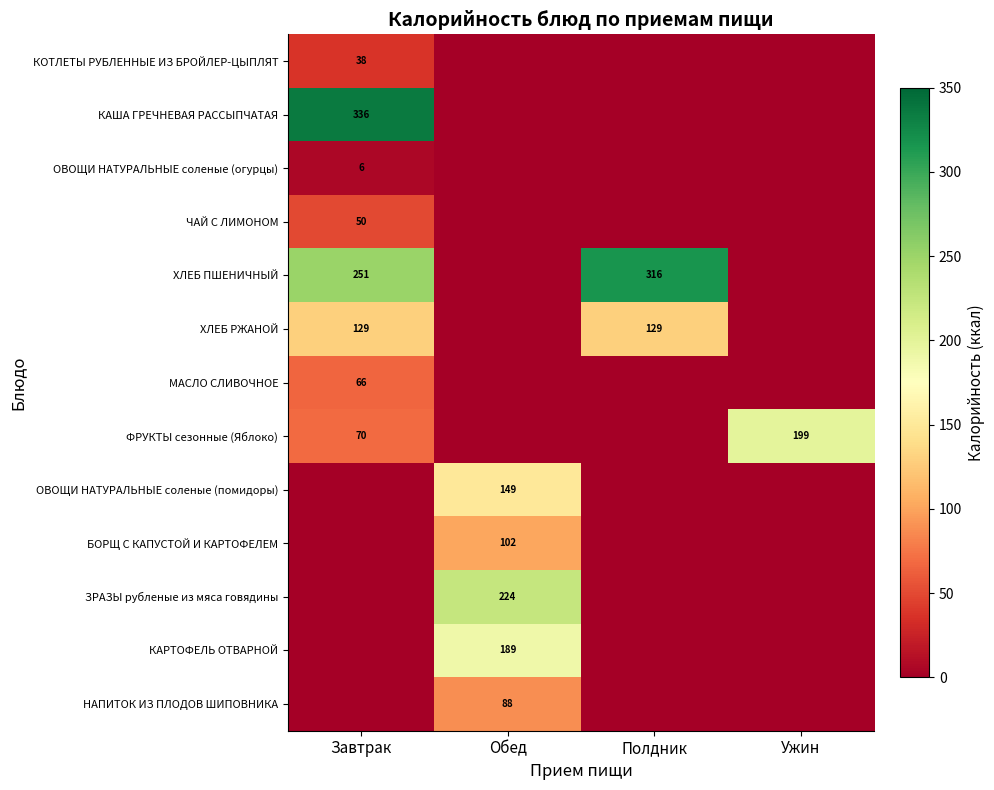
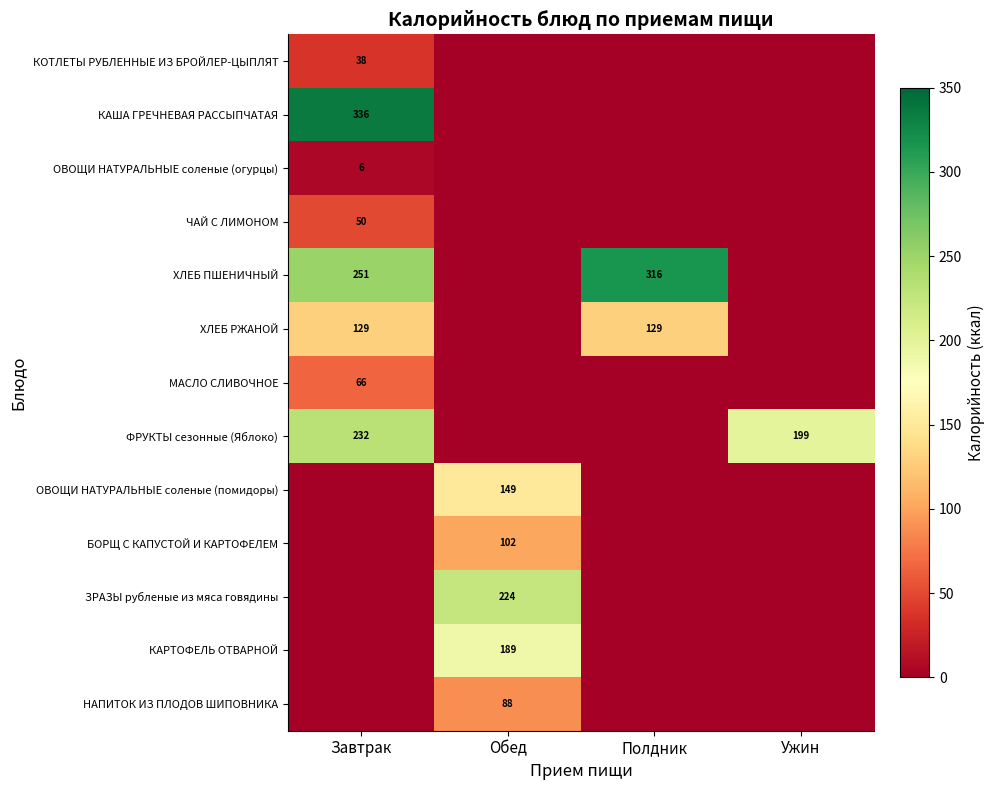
ФРУКТЫ сезонные (Яблоко), Завтрак: 70 -> 232
